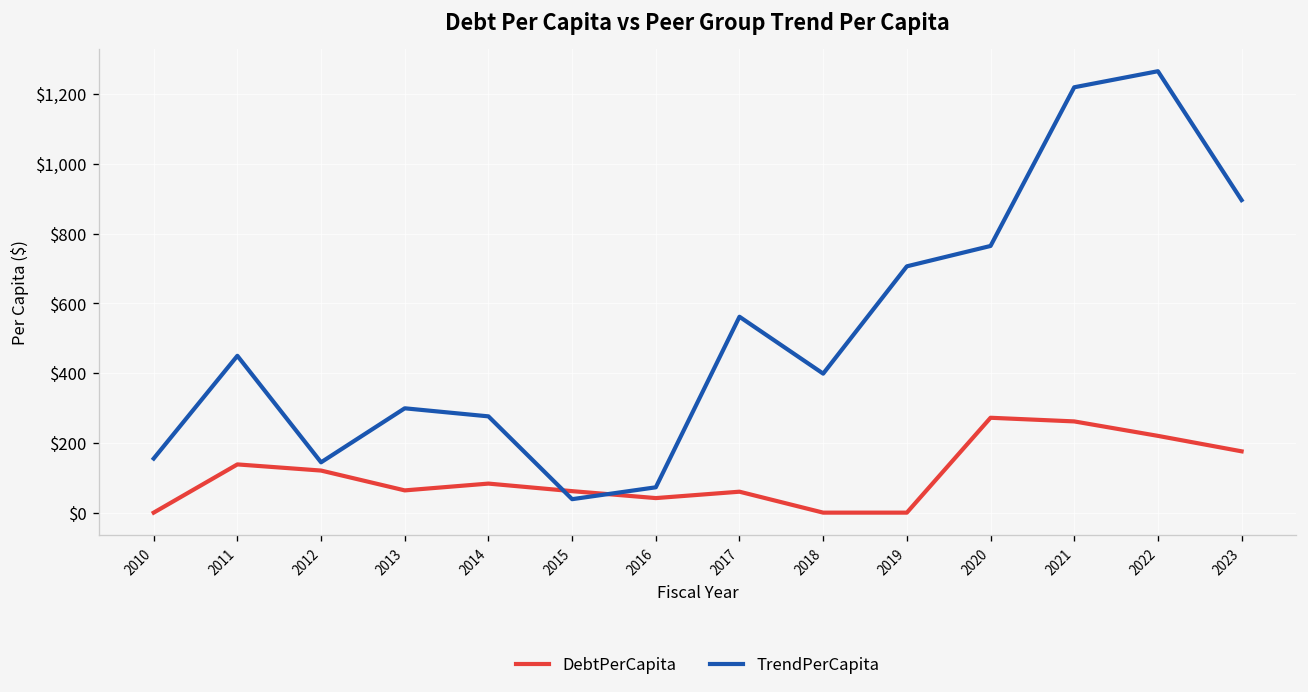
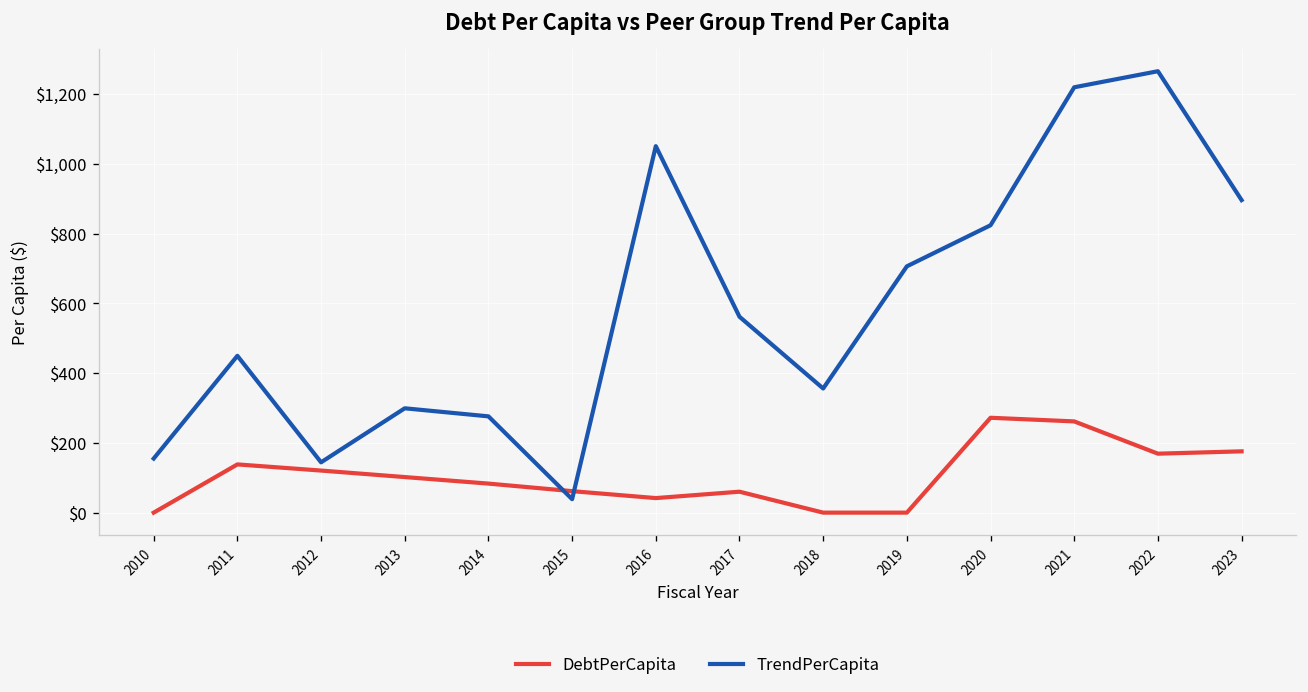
DebtPerCapita, 2013: $60 -> $100
TrendPerCapita, 2016: $70 -> $1,050
TrendPerCapita, 2018: $400 -> $360
TrendPerCapita, 2020: $760 -> $820
DebtPerCapita, 2022: $220 -> $170
